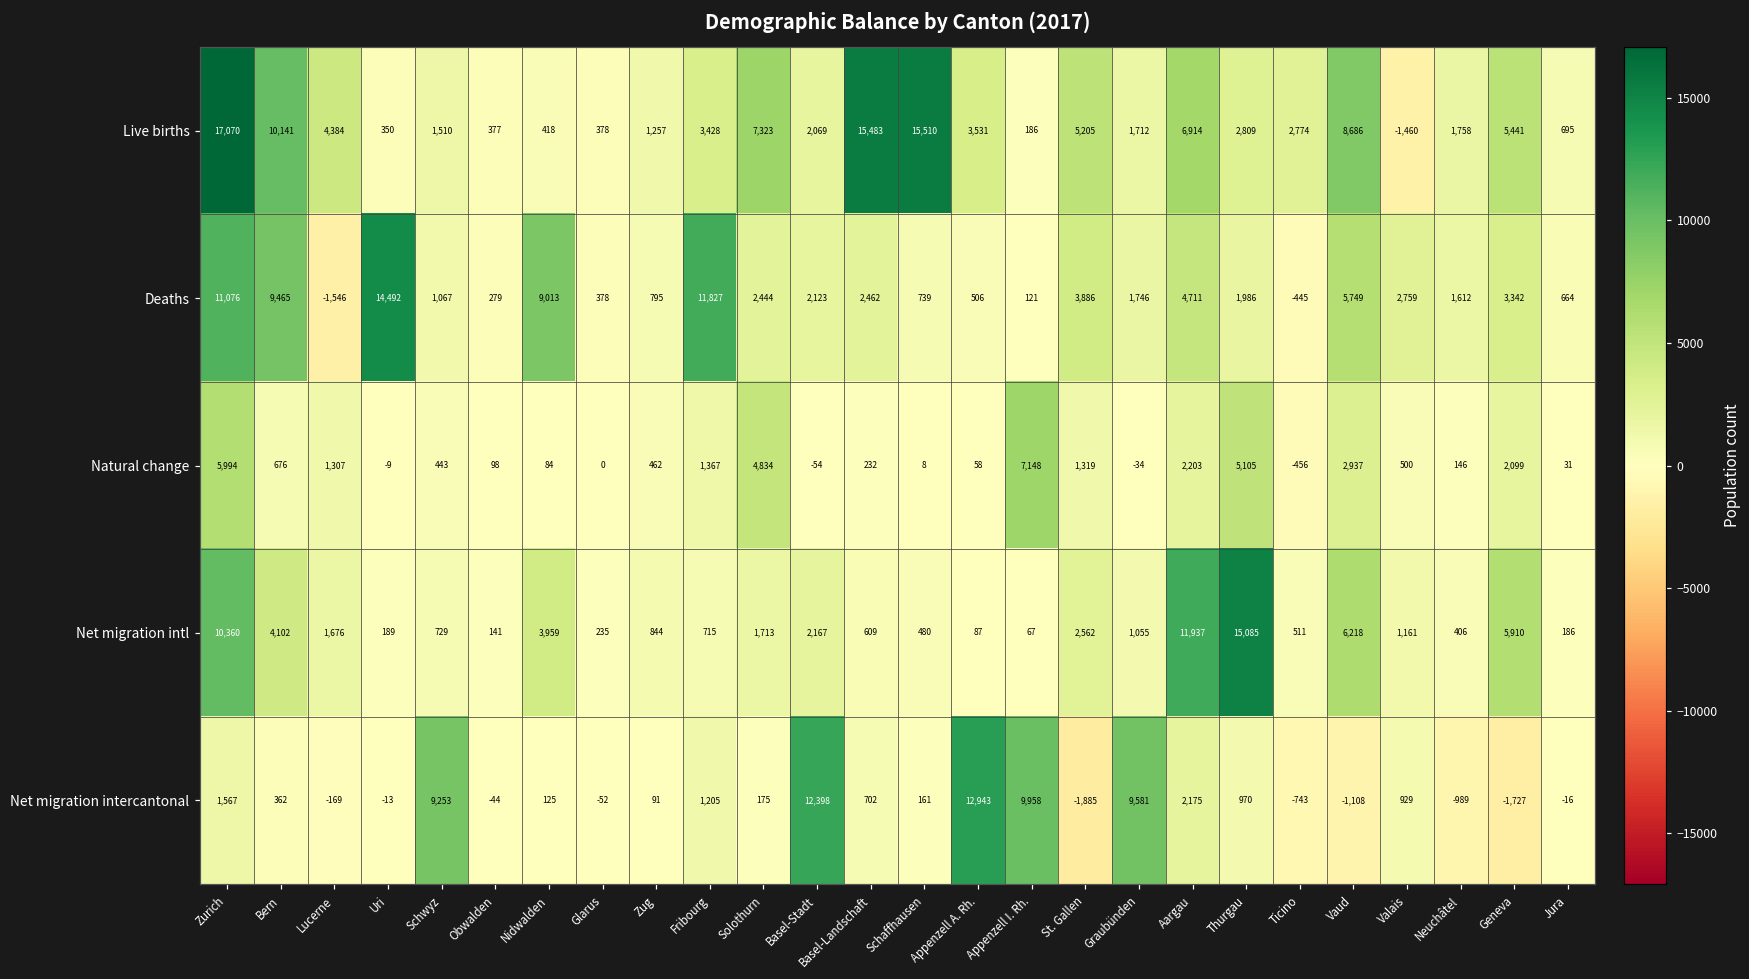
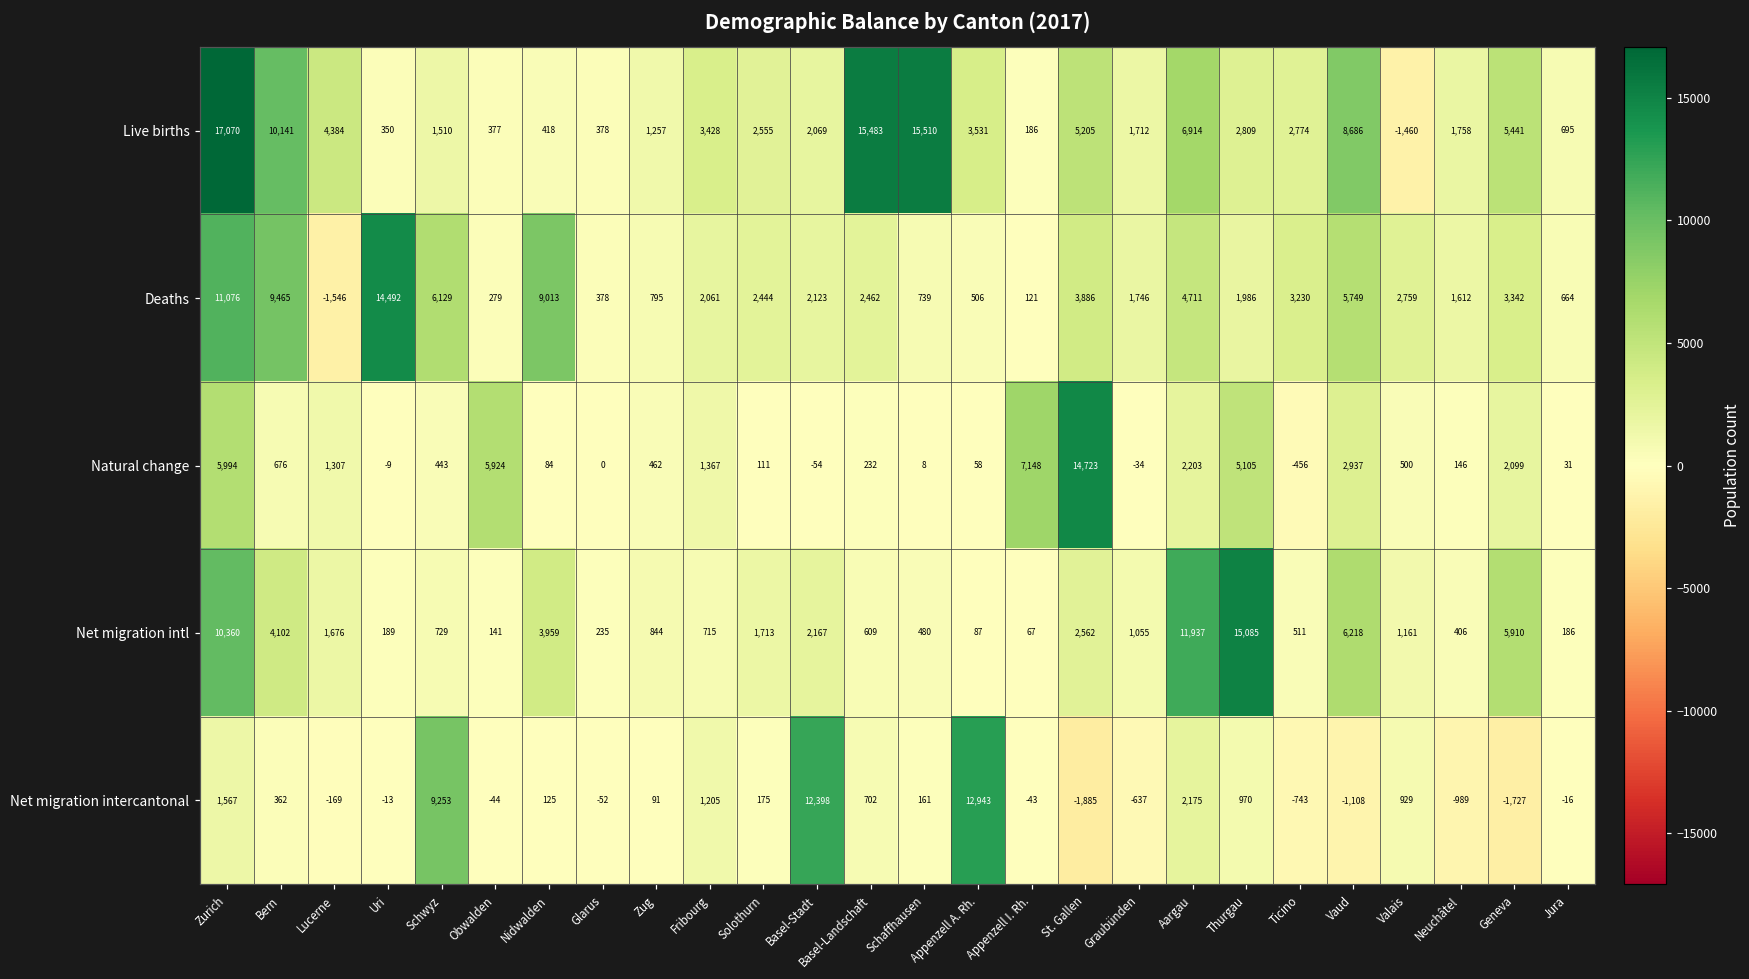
Live births, Solothurn: 7,323 -> 2,555
Deaths, Schwyz: 1,067 -> 6,129
Deaths, Fribourg: 11,827 -> 2,061
Deaths, Ticino: -445 -> 3,230
Natural change, Obwalden: 98 -> 5,924
Natural change, Solothurn: 4,834 -> 111
Natural change, St. Gallen: 1,319 -> 14,723
Net migration intercantonal, Appenzell I. Rh.: 9,958 -> -43
Net migration intercantonal, Graubünden: 9,581 -> -637
